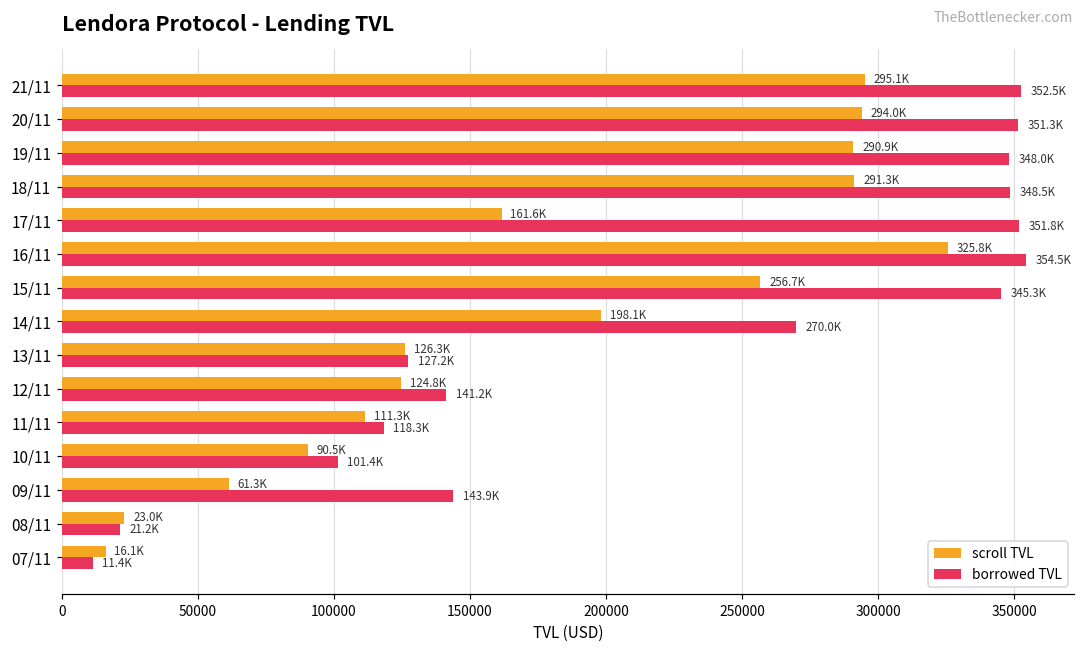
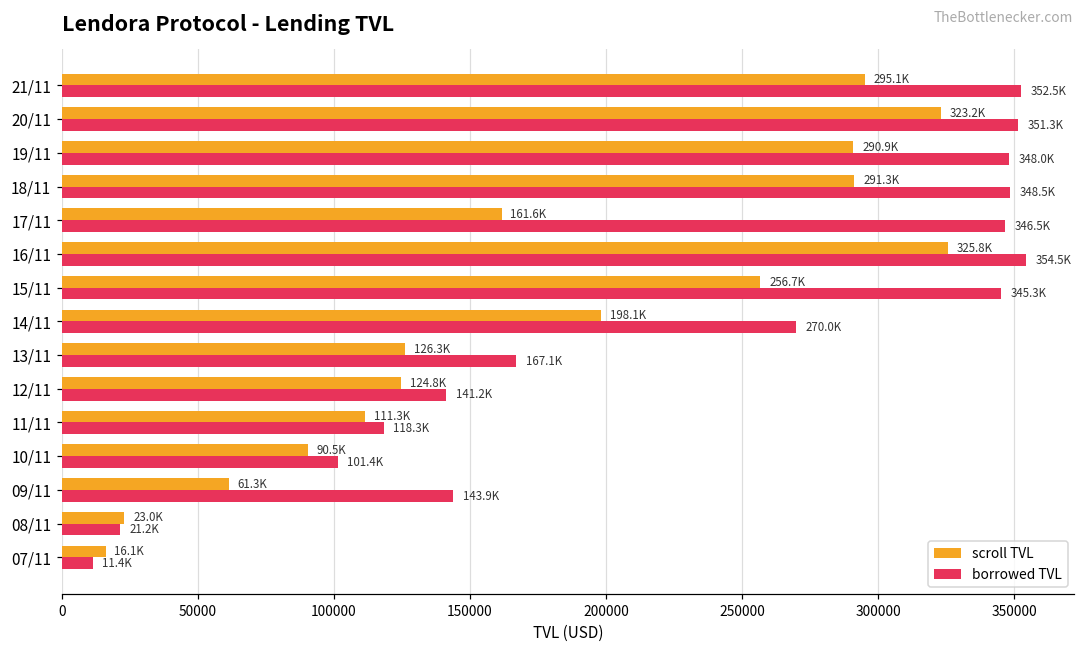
scroll TVL, 20/11: 294.0K -> 323.2K
borrowed TVL, 17/11: 351.8K -> 346.5K
borrowed TVL, 13/11: 127.2K -> 167.1K
